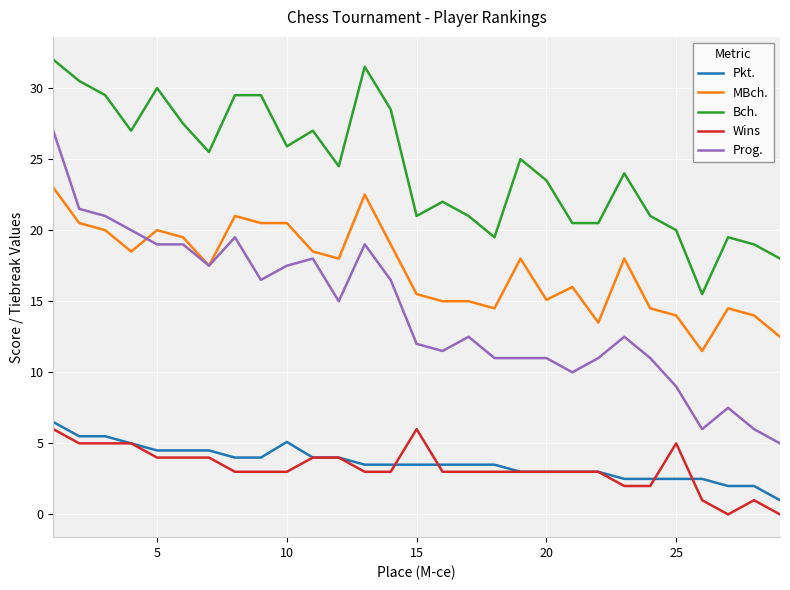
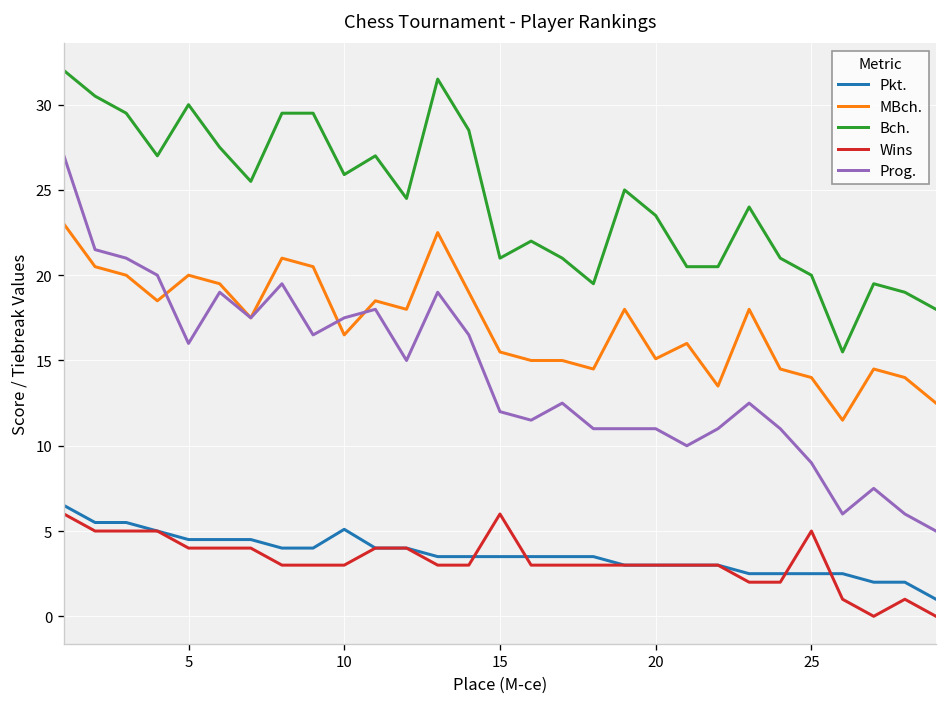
Prog., 5: 19 -> 16
MBch., 10: 20.5 -> 16.5
